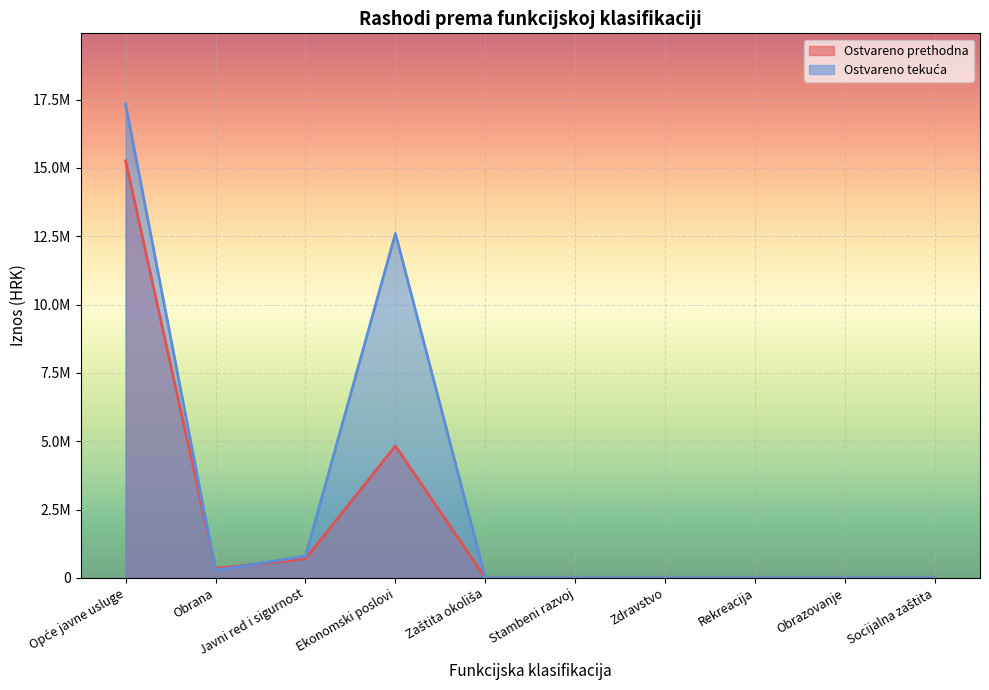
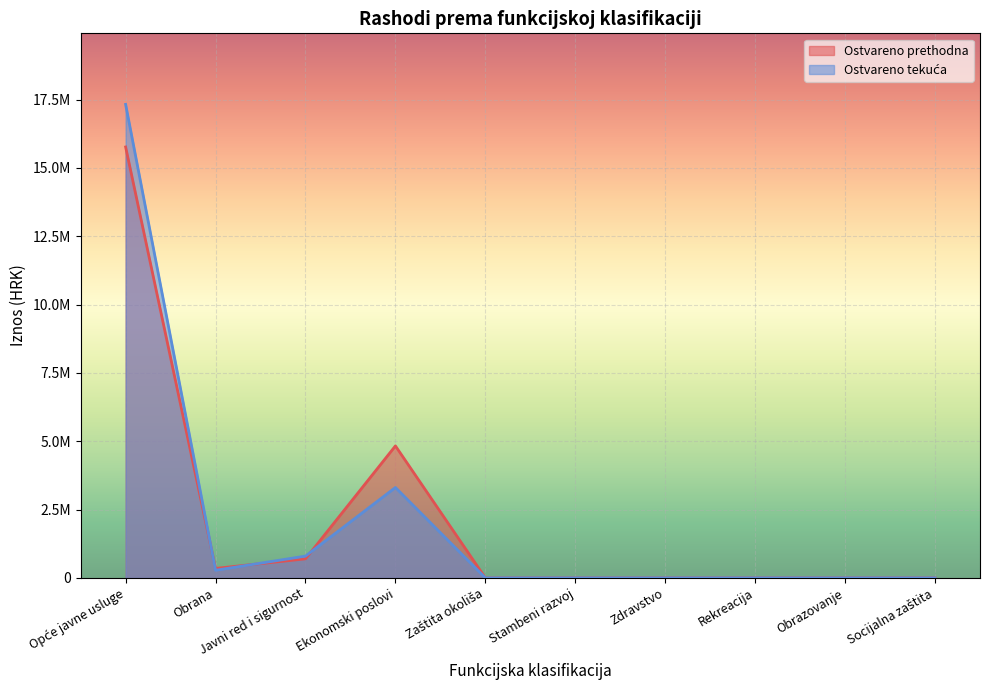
Ostvareno prethodna, Opće javne usluge: 15300000 -> 15800000
Ostvareno tekuća, Ekonomski poslovi: 12600000 -> 3300000
